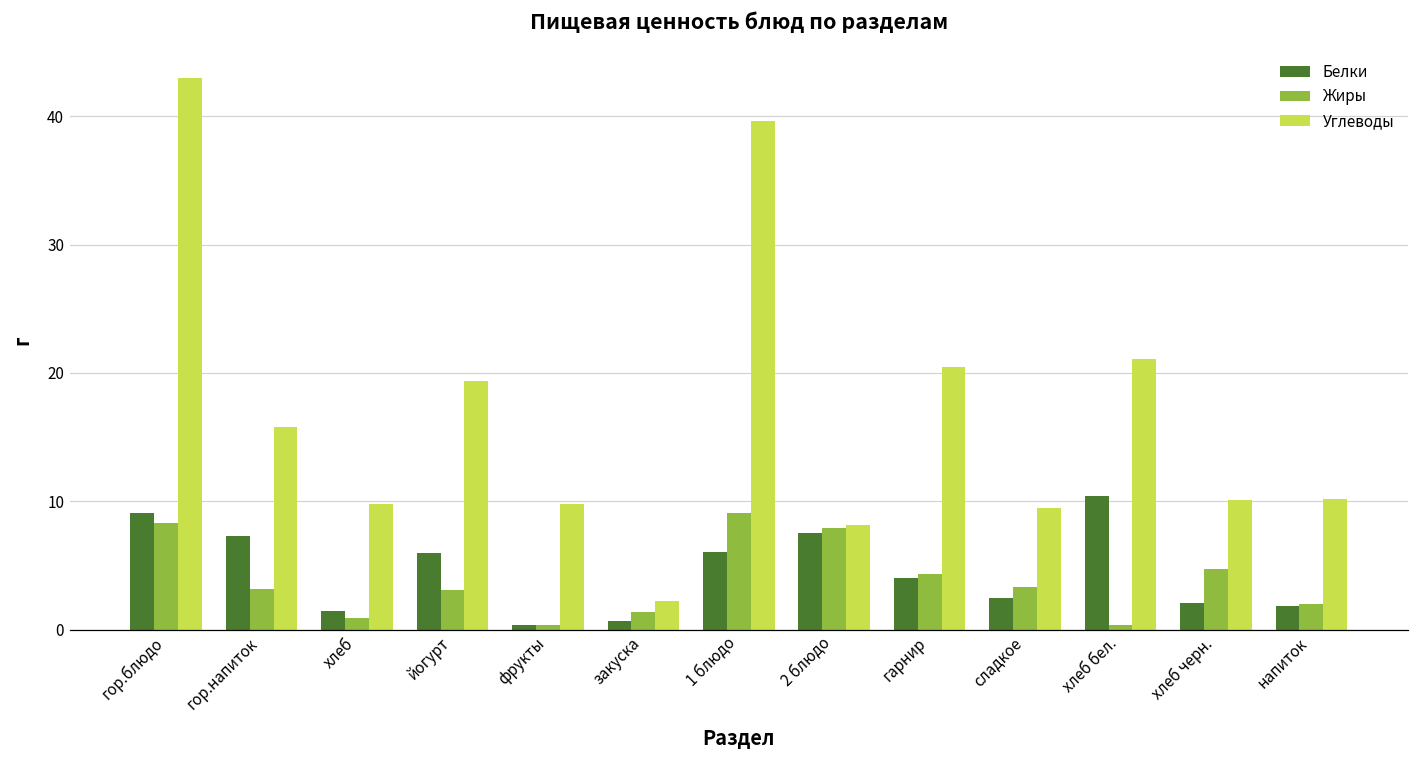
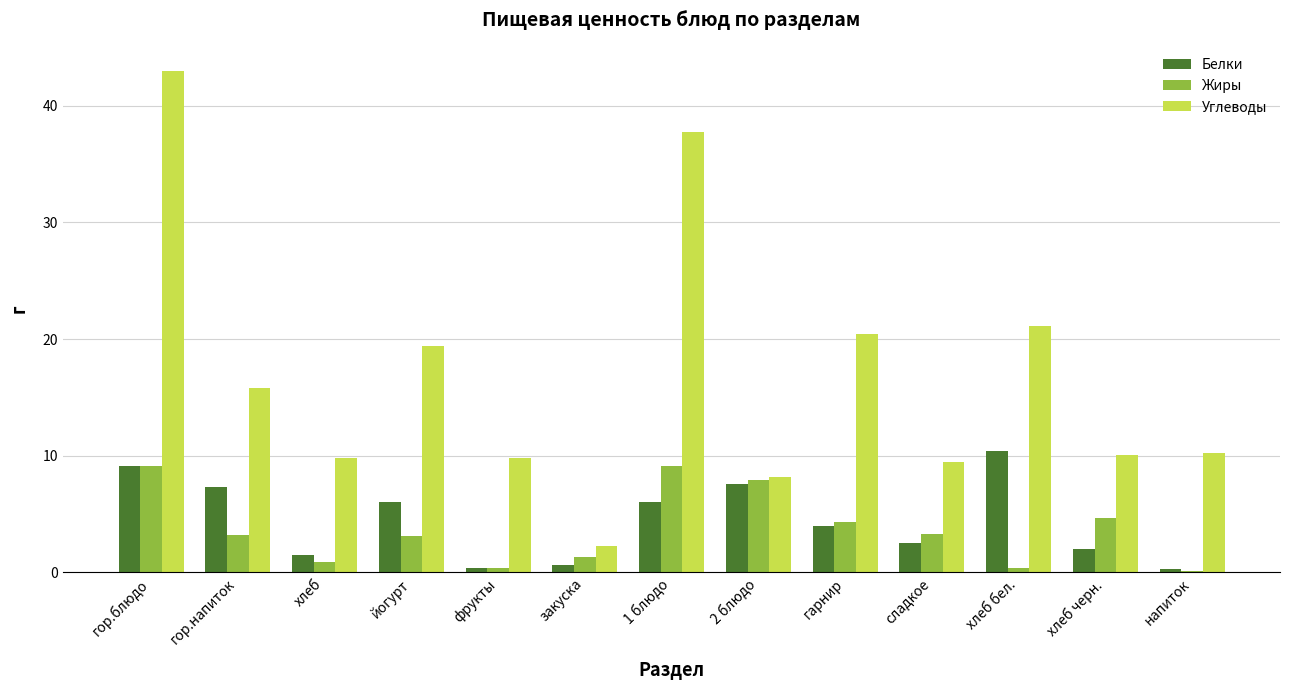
Жиры, гор.блюдо: 8.4 -> 9.1
Углеводы, 1 блюдо: 39.6 -> 37.8
Белки, напиток: 1.8 -> 0.3
Жиры, напиток: 2.0 -> 0.1
